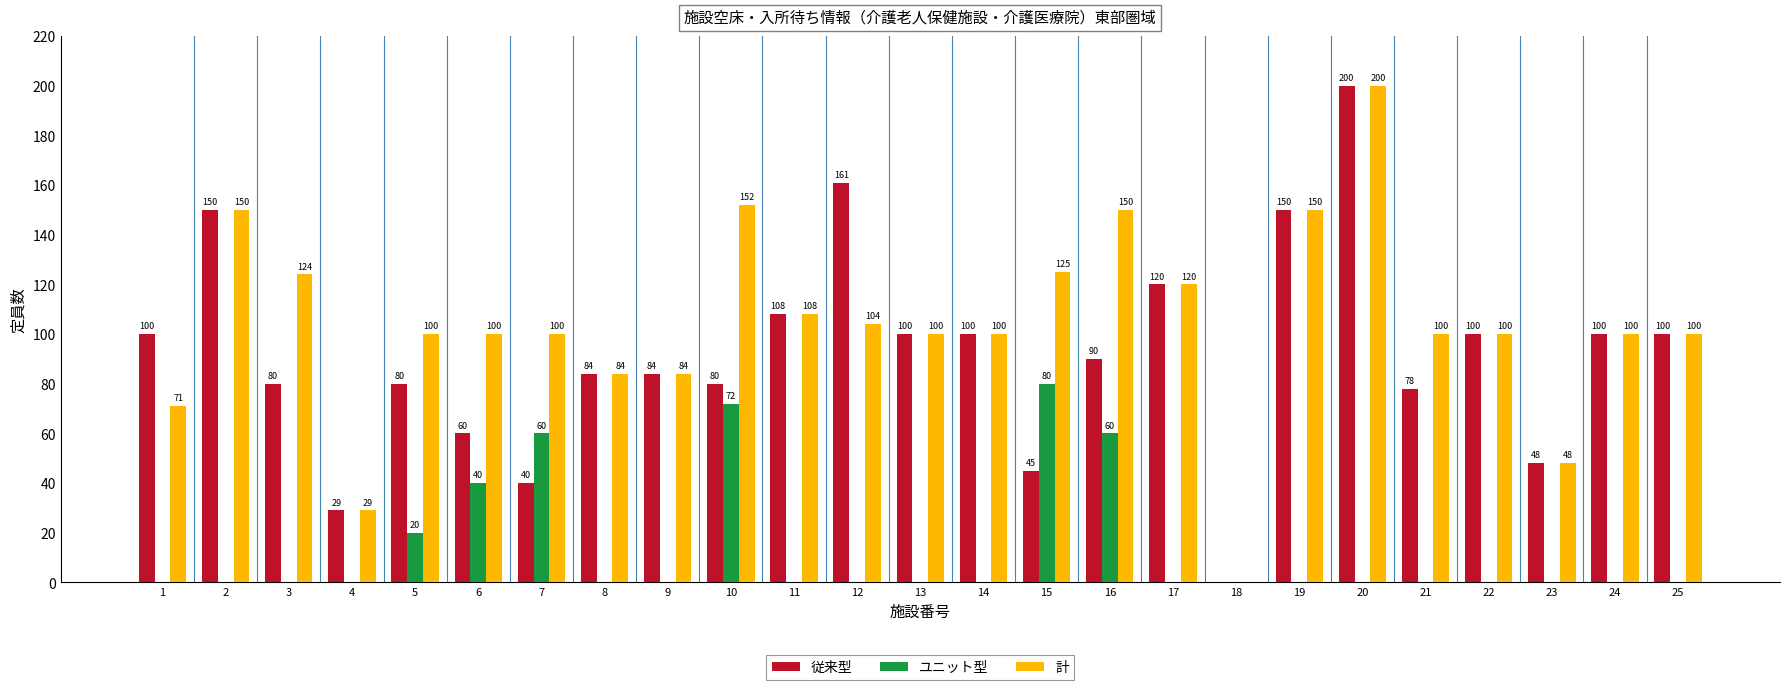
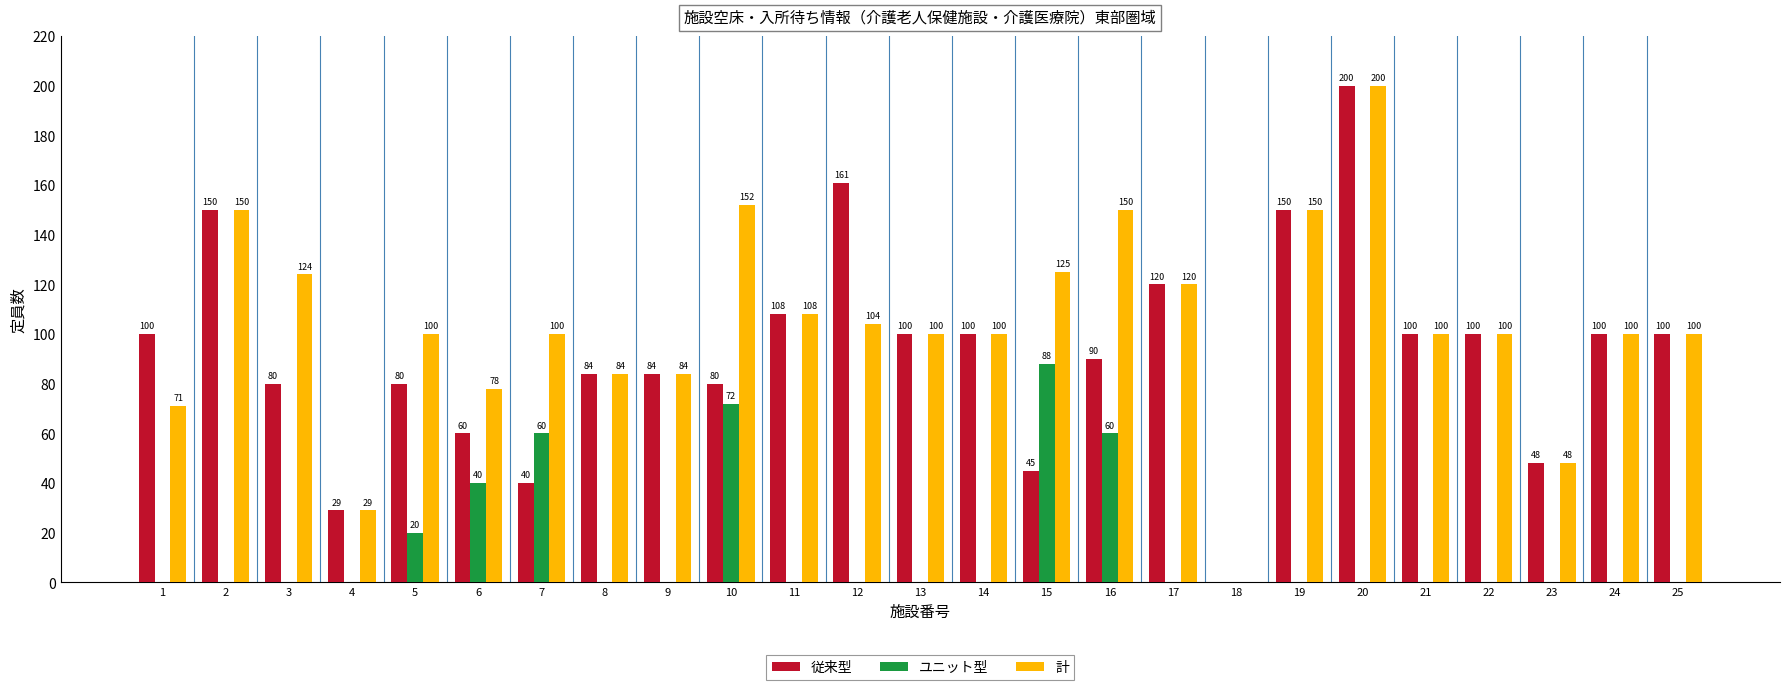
計, 6: 100 -> 78
ユニット型, 15: 80 -> 88
従来型, 21: 78 -> 100
